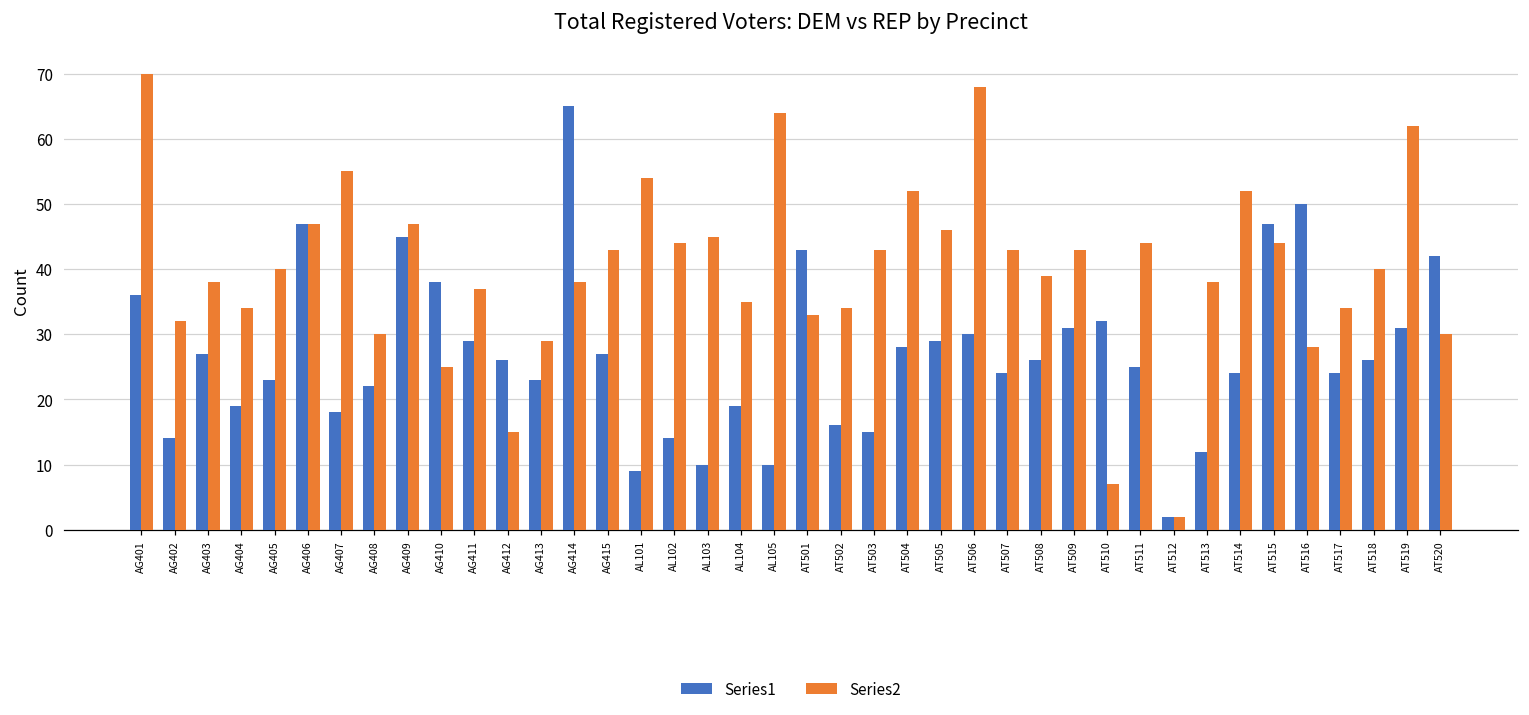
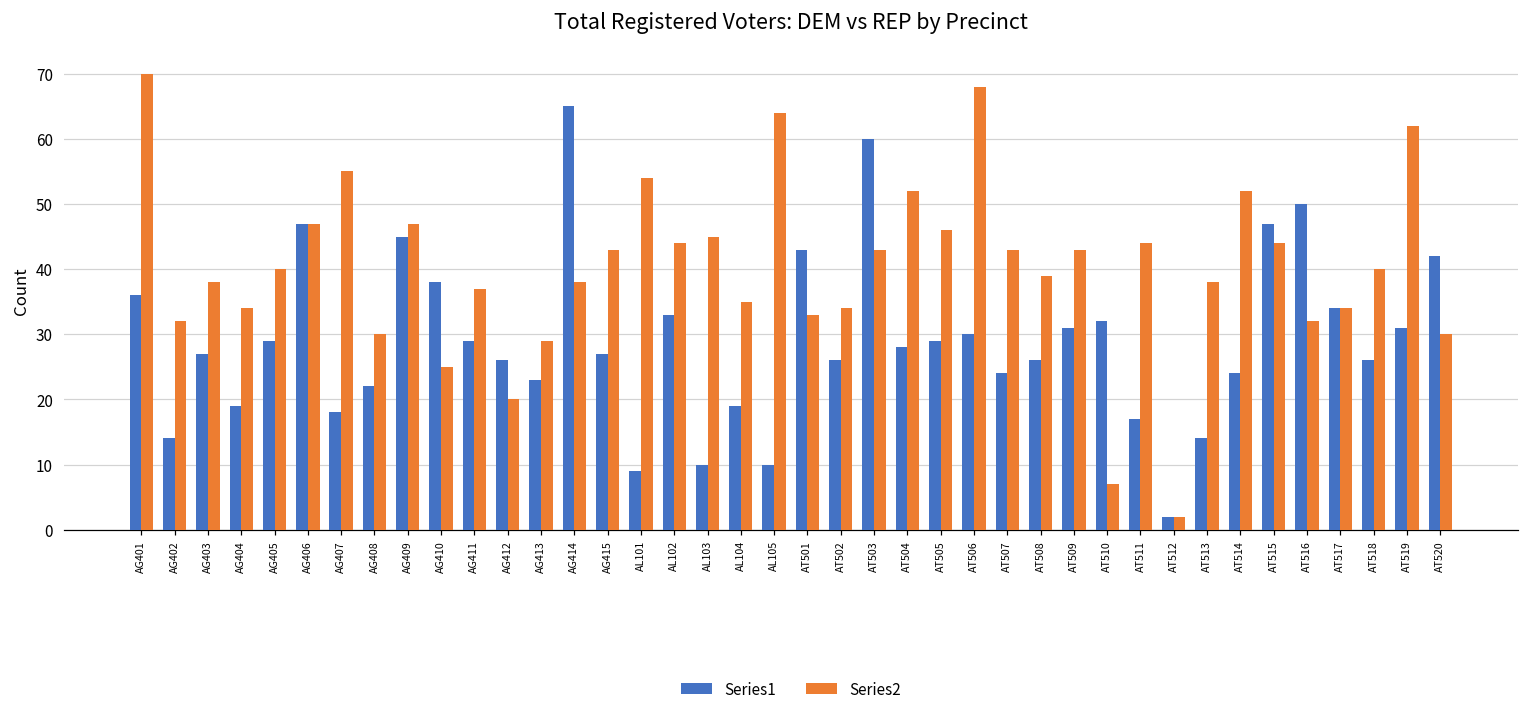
Series1, AG405: 23 -> 29
Series2, AG412: 15 -> 20
Series1, AL102: 14 -> 33
Series1, AT502: 16 -> 26
Series1, AT503: 15 -> 60
Series1, AT511: 25 -> 17
Series1, AT513: 12 -> 14
Series2, AT516: 28 -> 32
Series1, AT517: 24 -> 34
